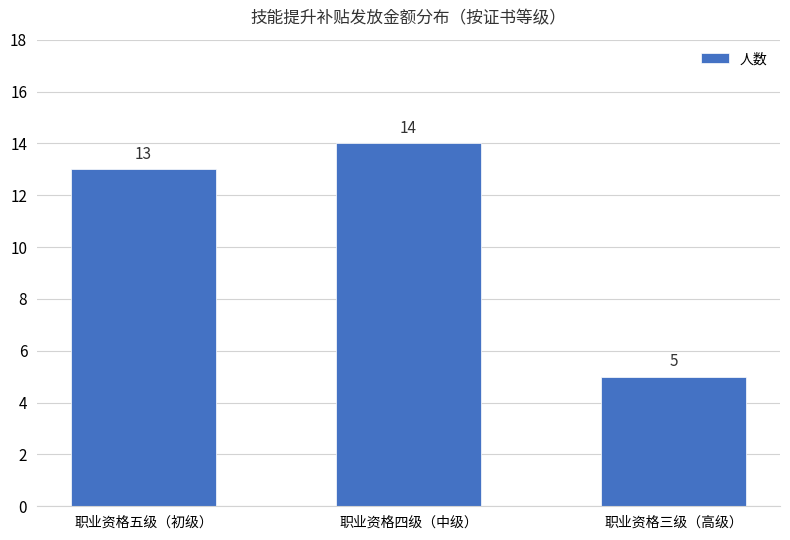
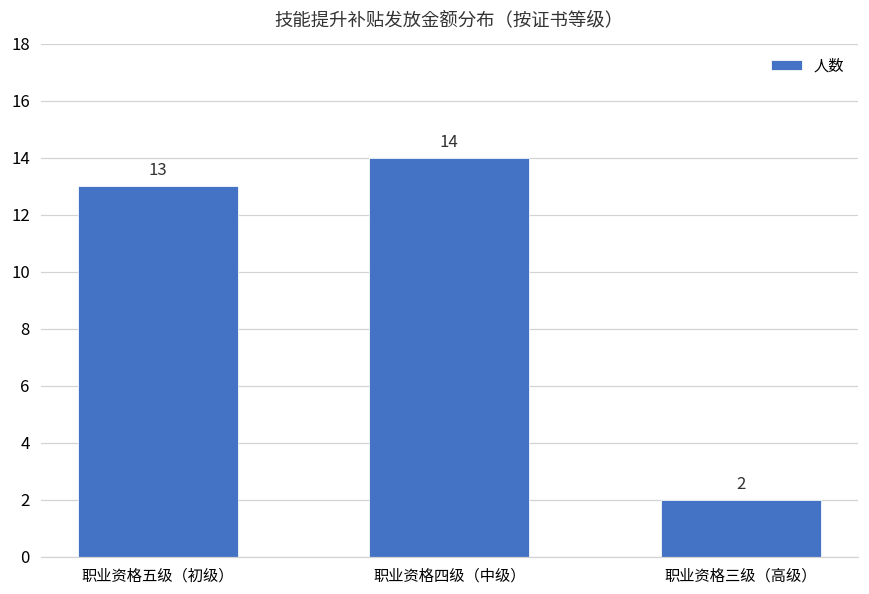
职业资格三级（高级）: 5 -> 2
